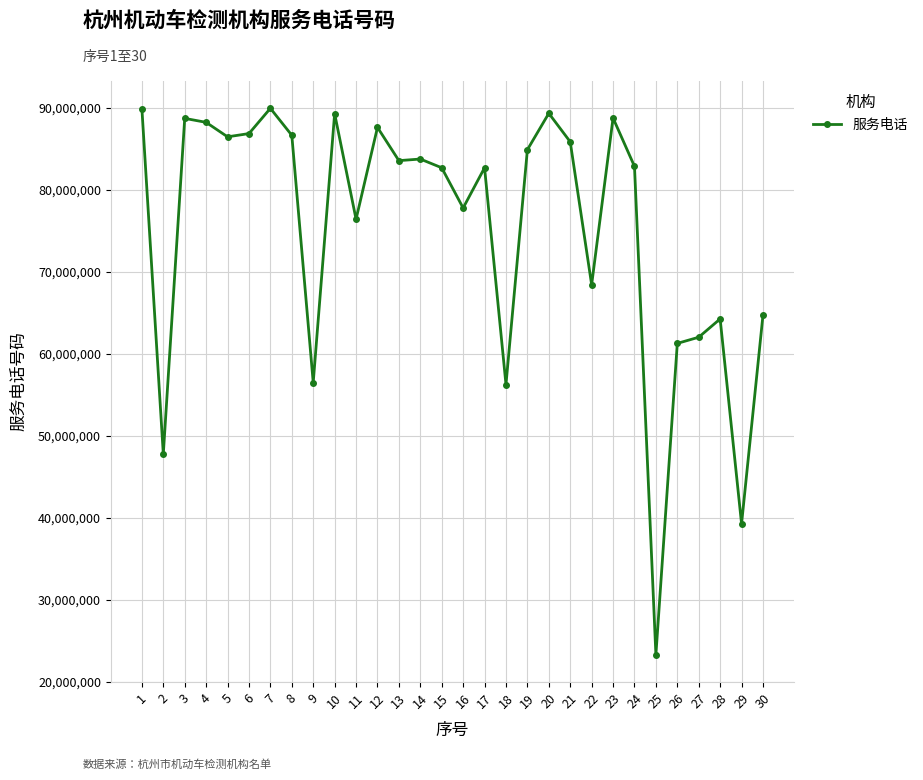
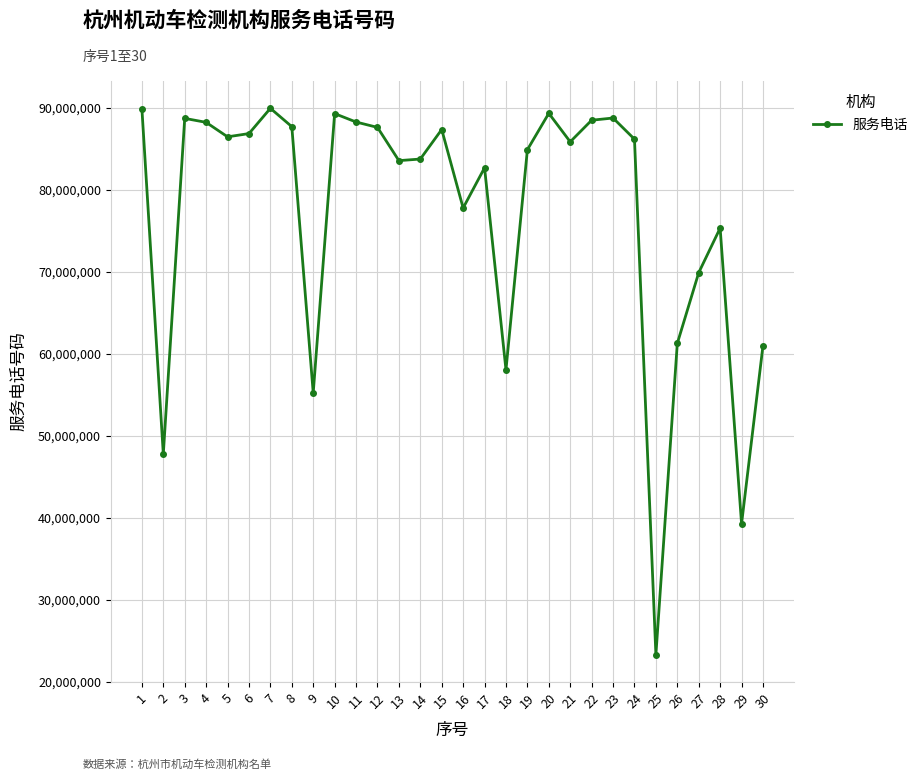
8: 87,000,000 -> 88,000,000
9: 57,000,000 -> 55,000,000
11: 76,000,000 -> 88,000,000
15: 83,000,000 -> 87,000,000
18: 56,000,000 -> 58,000,000
22: 68,000,000 -> 89,000,000
24: 83,000,000 -> 86,000,000
27: 62,000,000 -> 70,000,000
28: 64,000,000 -> 75,000,000
30: 65,000,000 -> 61,000,000
